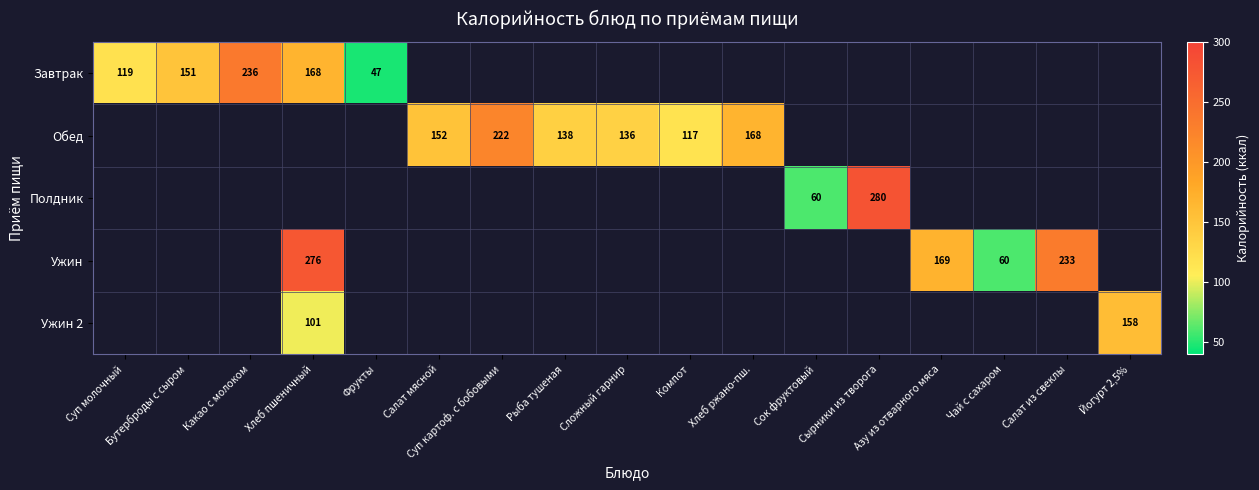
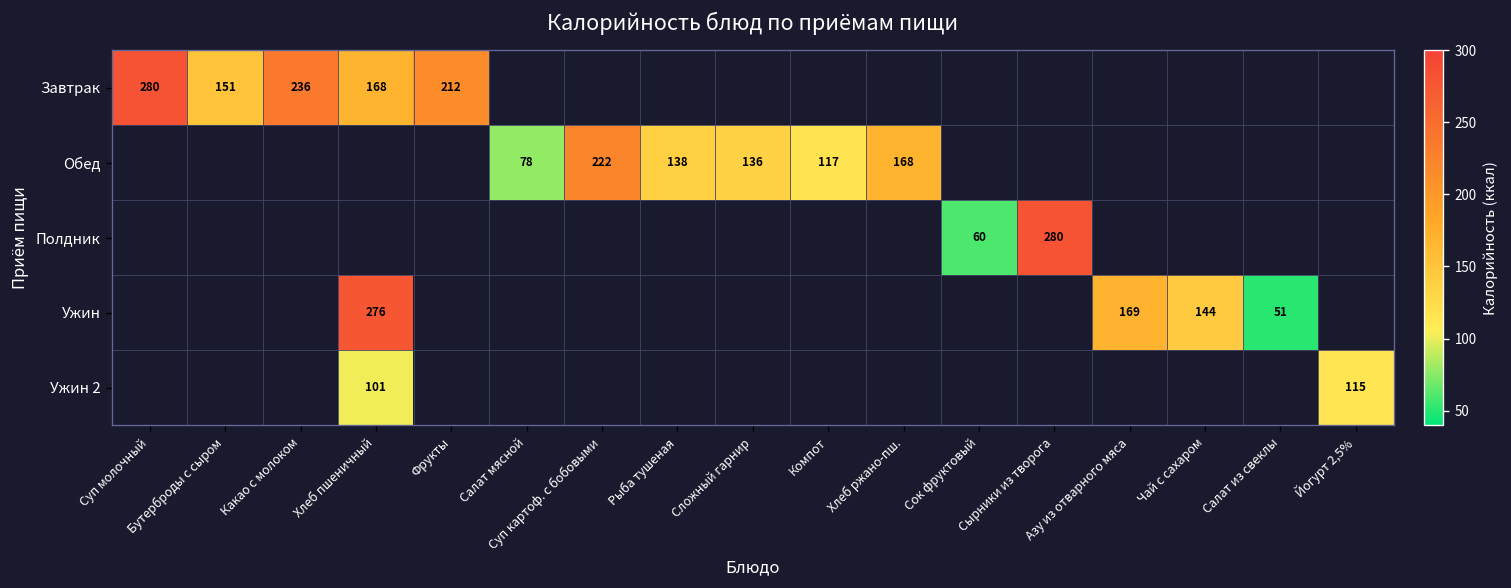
Завтрак, Суп молочный: 119 -> 280
Завтрак, Фрукты: 47 -> 212
Обед, Салат мясной: 152 -> 78
Ужин, Чай с сахаром: 60 -> 144
Ужин, Салат из свеклы: 233 -> 51
Ужин 2, Йогурт 2,5%: 158 -> 115
